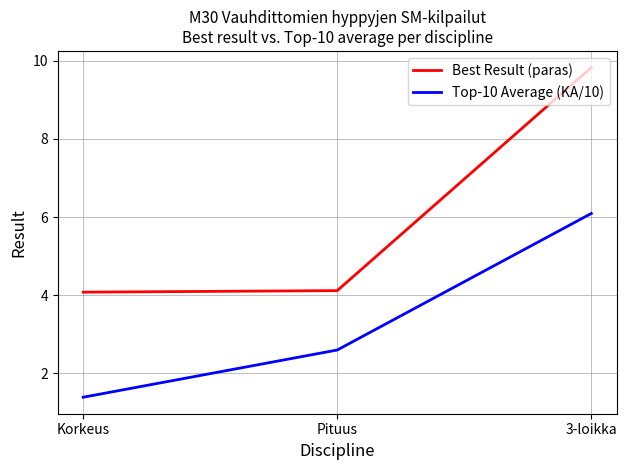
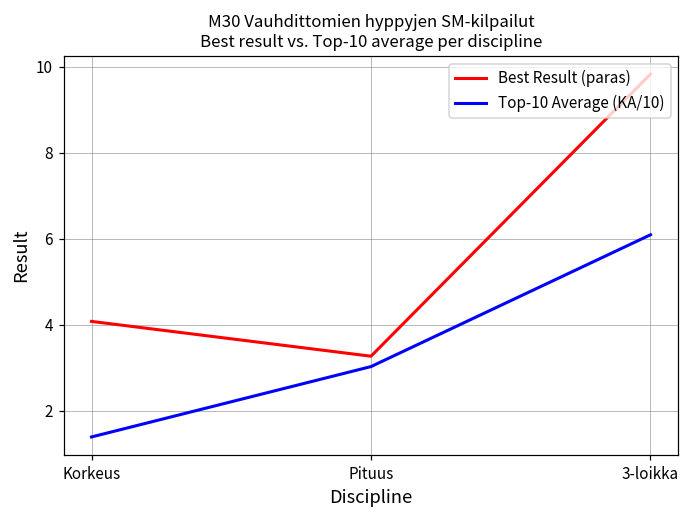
Best Result (paras), Pituus: 4.1 -> 3.3
Top-10 Average (KA/10), Pituus: 2.6 -> 3.0
